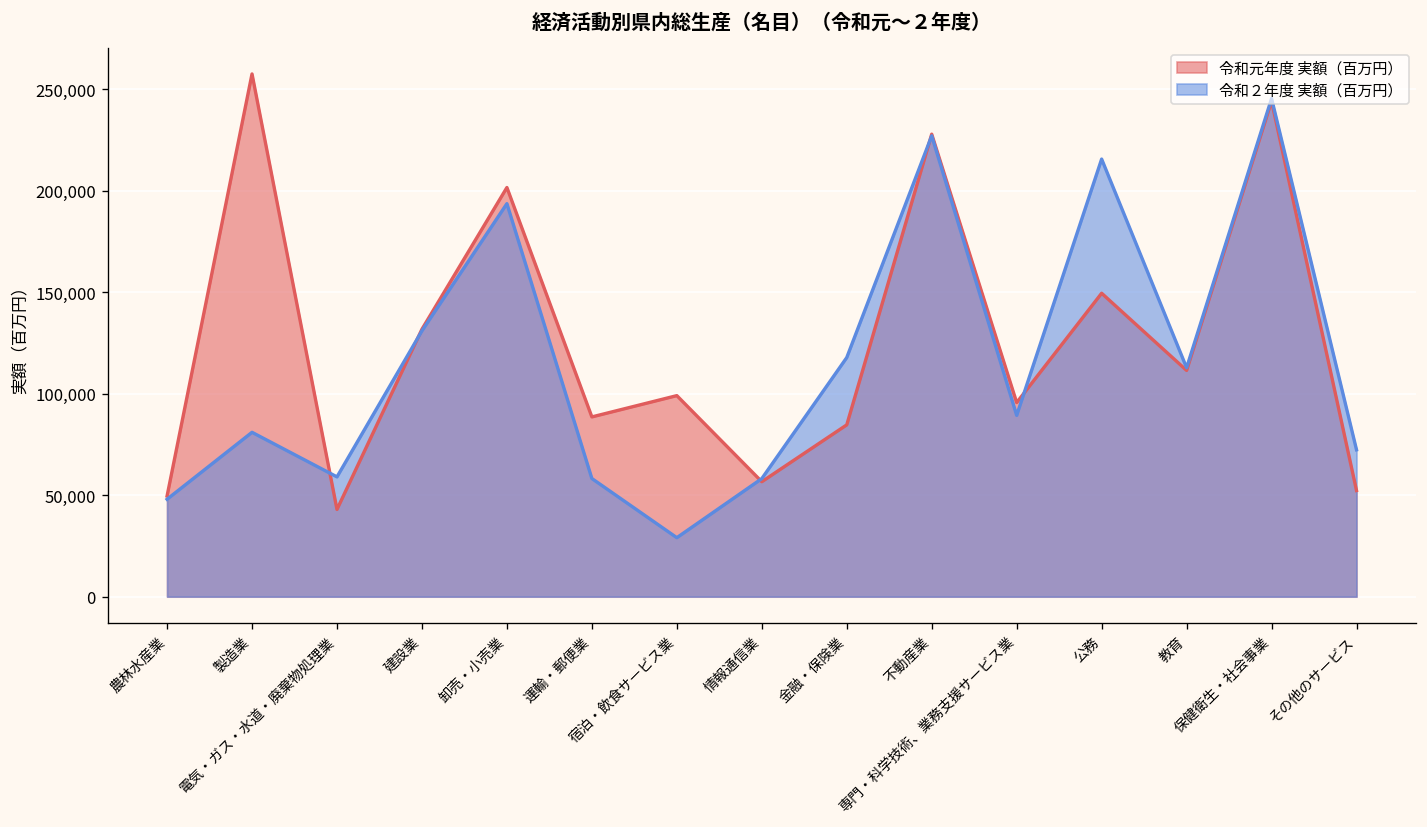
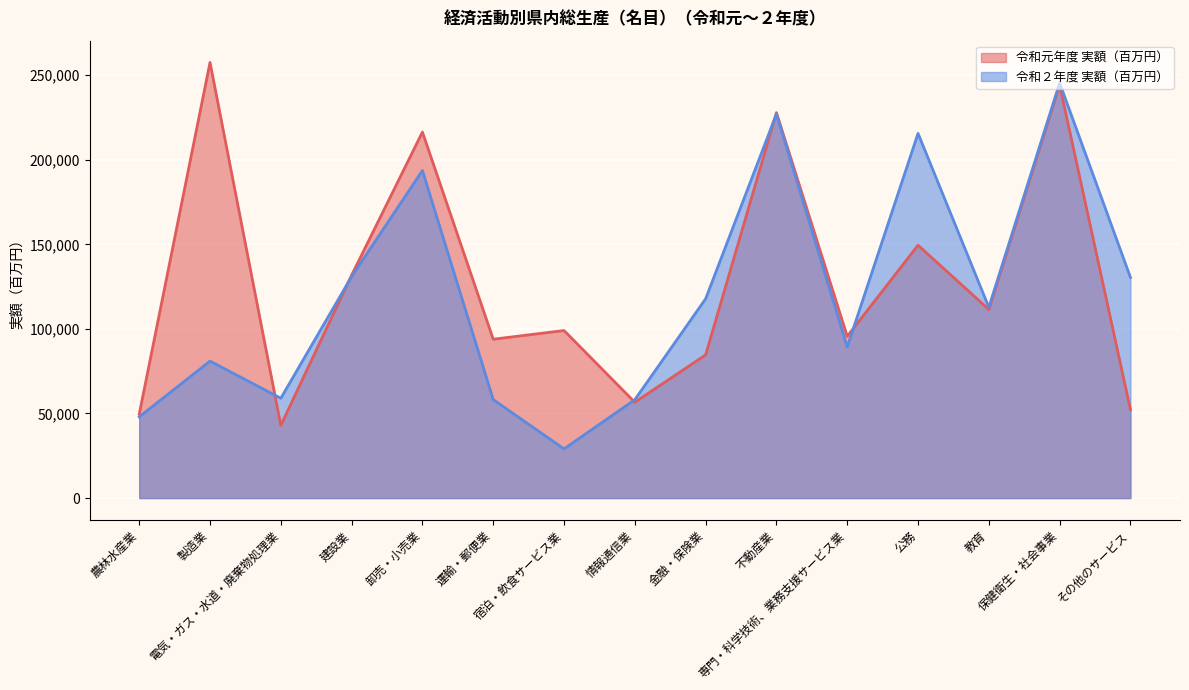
令和元年度 実額（百万円）, 卸売・小売業: 202,000 -> 216,000
令和元年度 実額（百万円）, 運輸・郵便業: 89,000 -> 94,000
令和２年度 実額（百万円）, その他のサービス: 72,000 -> 130,000
